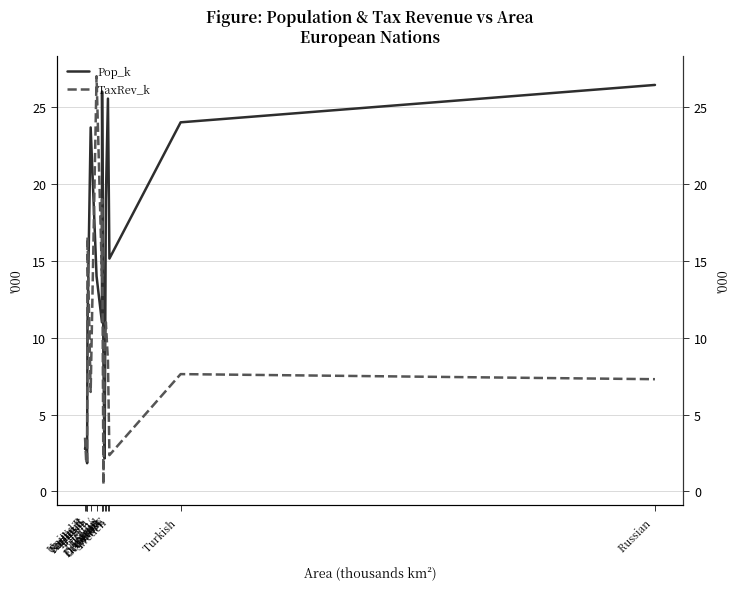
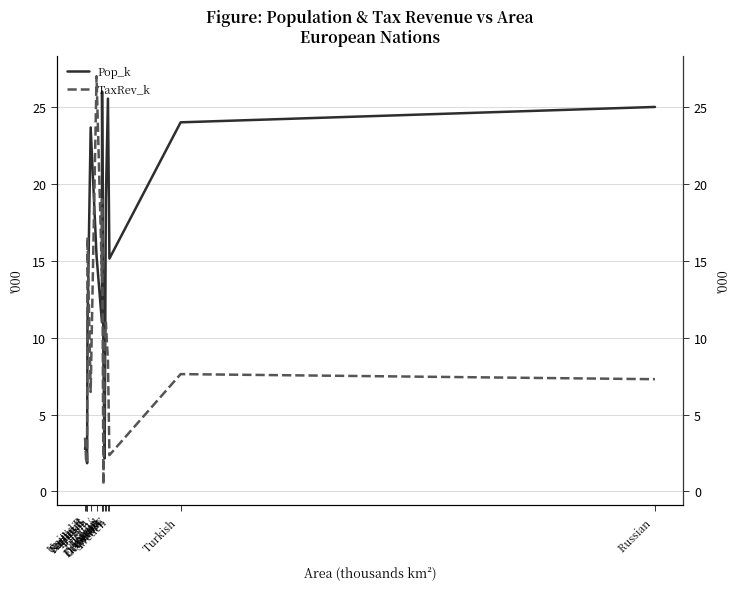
Pop_k, Britain/: 14.0 -> 15.3
Pop_k, Russian: 26.4 -> 25.0
